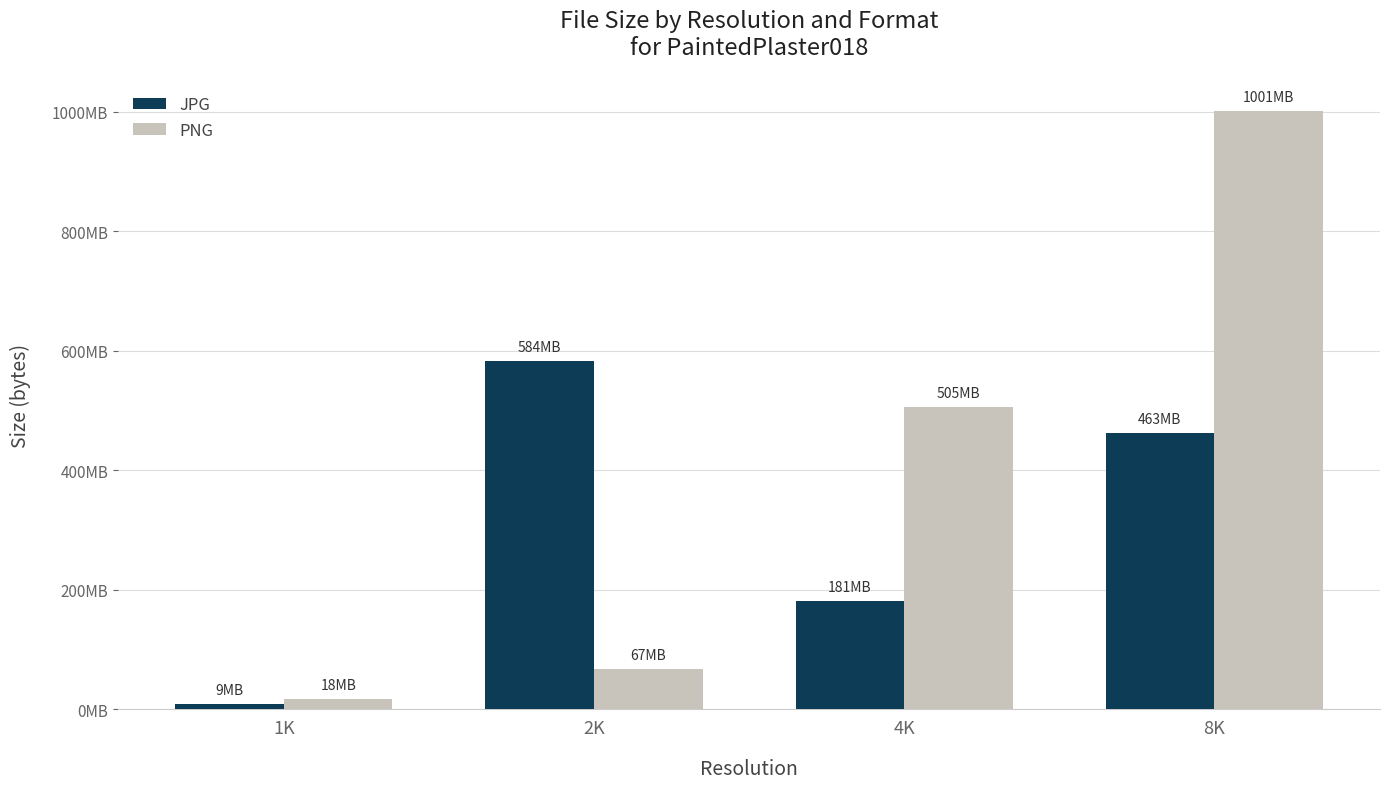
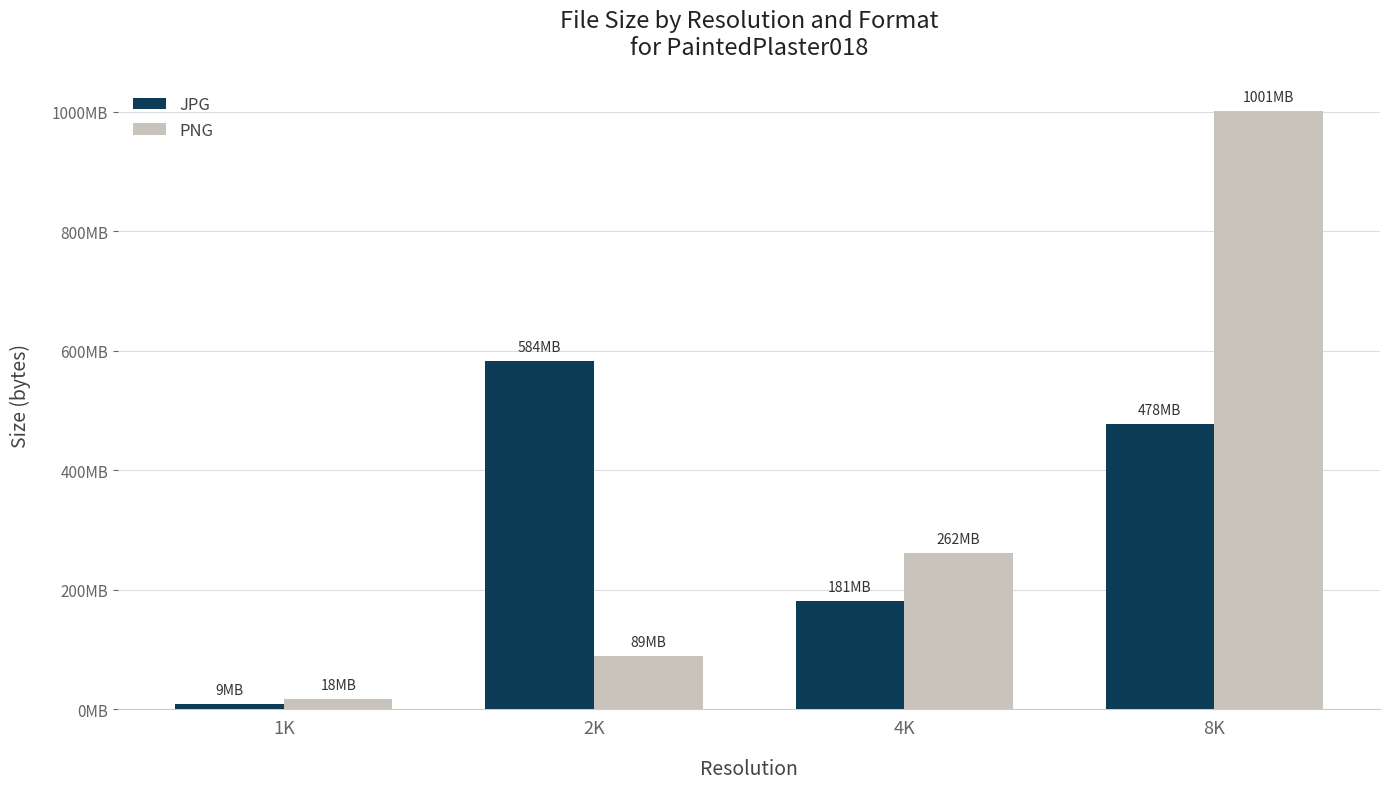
PNG, 2K: 67 -> 89
PNG, 4K: 505 -> 262
JPG, 8K: 463 -> 478
